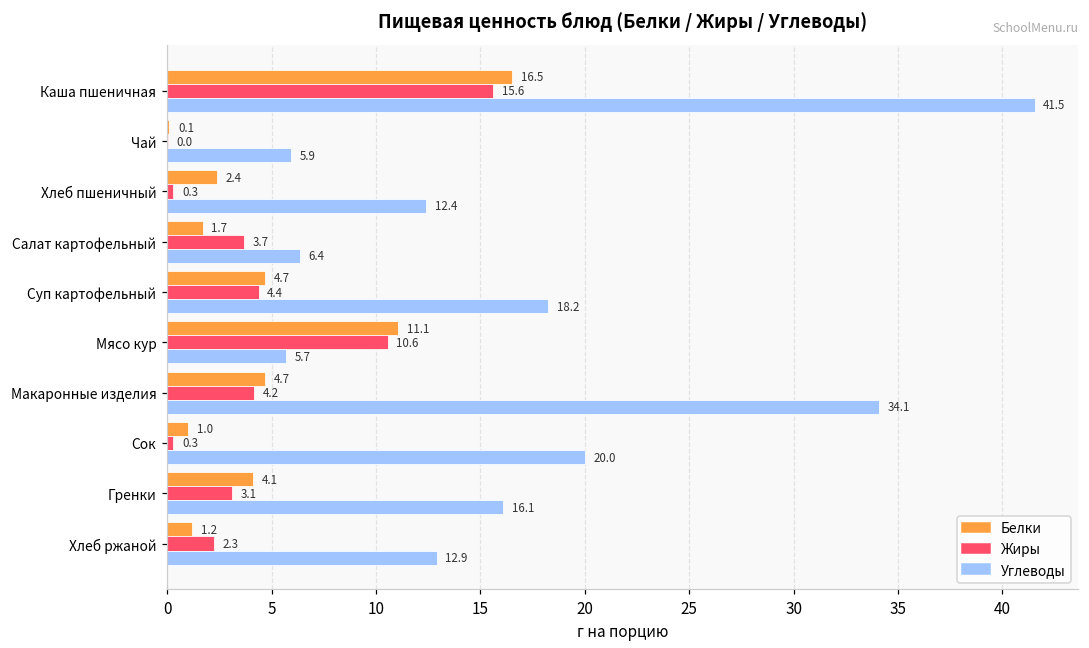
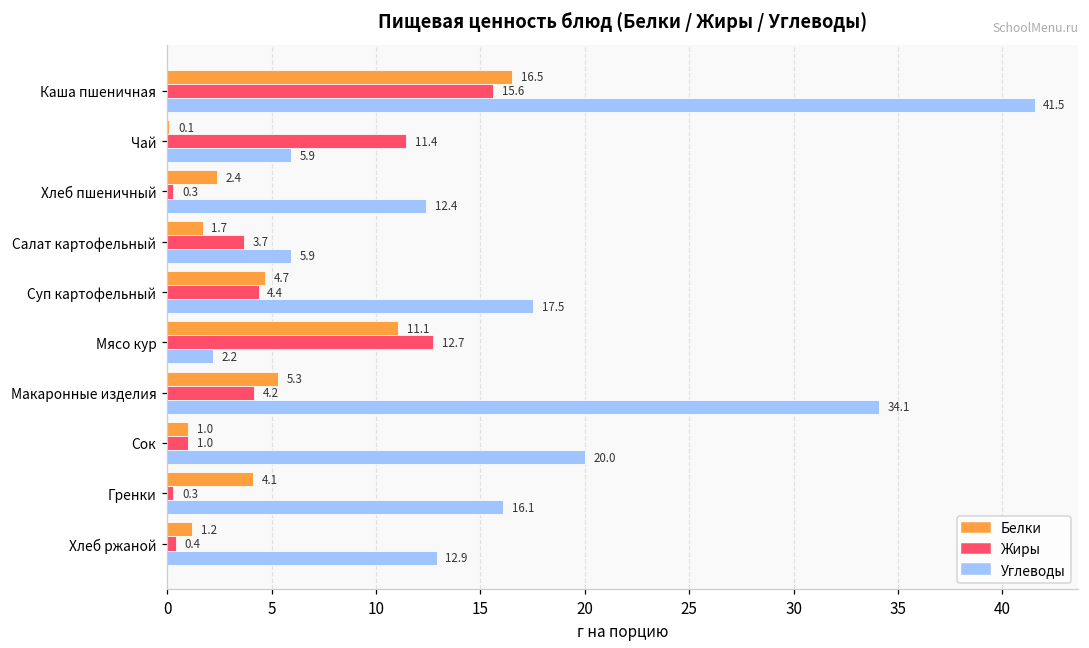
Жиры, Чай: 0.0 -> 11.4
Углеводы, Салат картофельный: 6.4 -> 5.9
Углеводы, Суп картофельный: 18.2 -> 17.5
Жиры, Мясо кур: 10.6 -> 12.7
Углеводы, Мясо кур: 5.7 -> 2.2
Белки, Макаронные изделия: 4.7 -> 5.3
Жиры, Сок: 0.3 -> 1.0
Жиры, Гренки: 3.1 -> 0.3
Жиры, Хлеб ржаной: 2.3 -> 0.4
